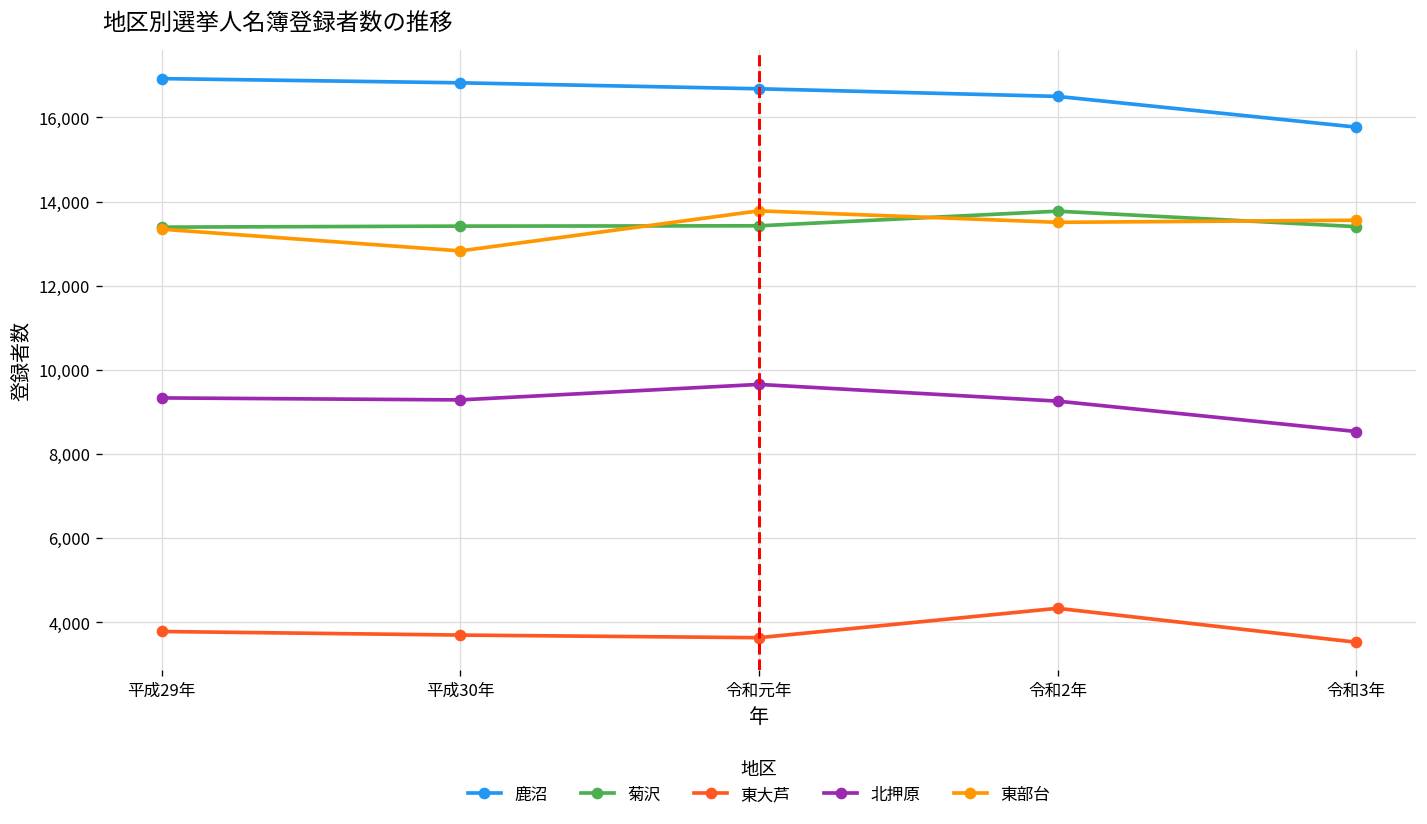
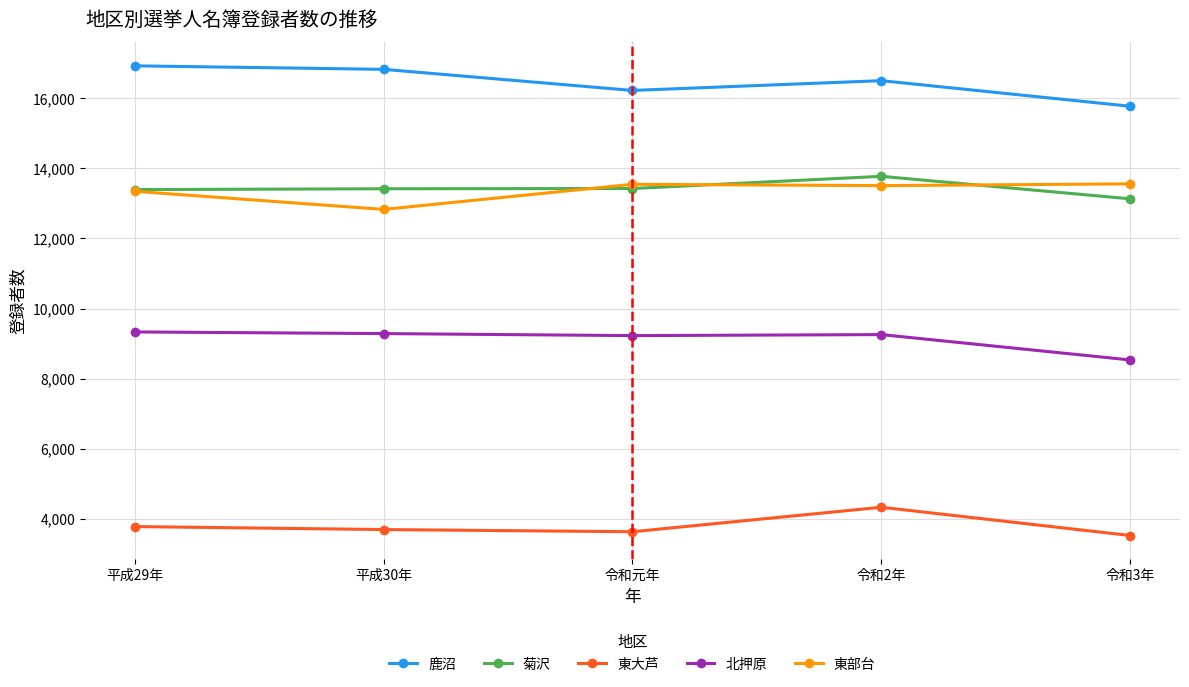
鹿沼, 令和元年: 16,700 -> 16,200
北押原, 令和元年: 9,700 -> 9,200
東部台, 令和元年: 13,800 -> 13,500
菊沢, 令和3年: 13,400 -> 13,100
